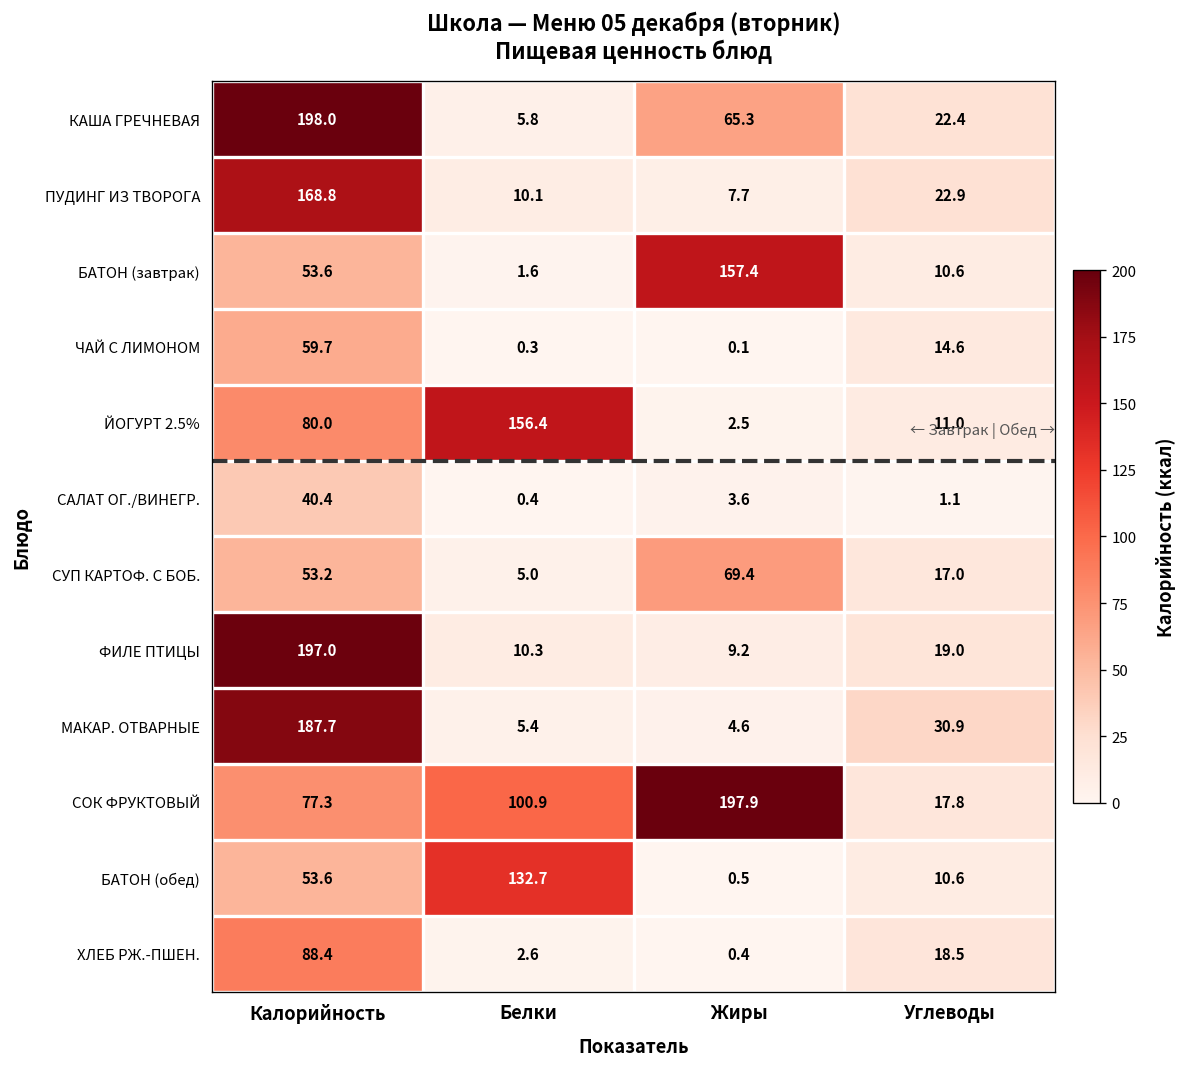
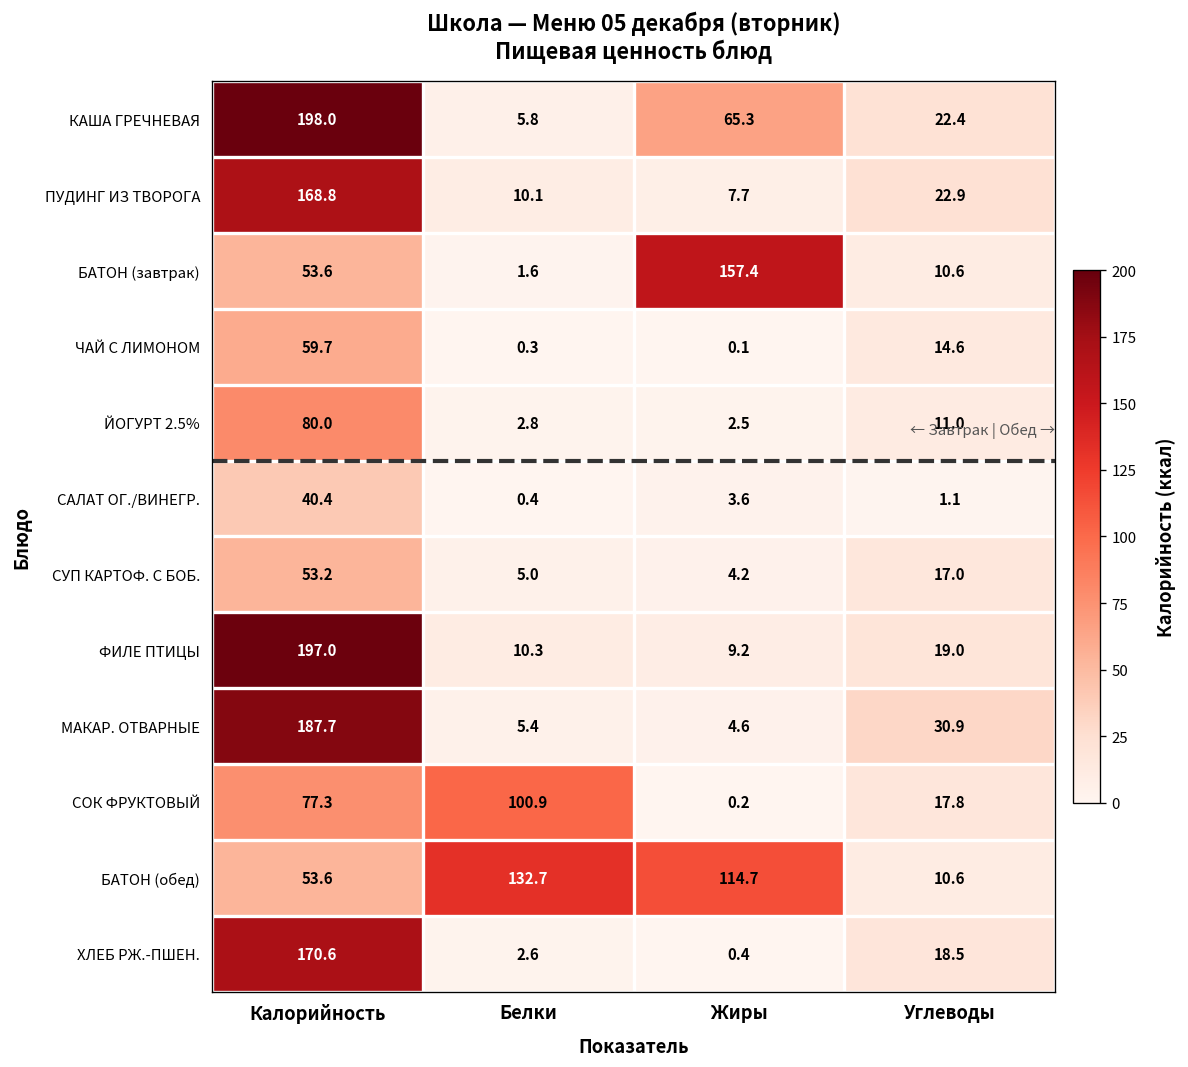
ЙОГУРТ 2.5%, Белки: 156.4 -> 2.8
СУП КАРТОФ. С БОБ., Жиры: 69.4 -> 4.2
СОК ФРУКТОВЫЙ, Жиры: 197.9 -> 0.2
БАТОН (обед), Жиры: 0.5 -> 114.7
ХЛЕБ РЖ.-ПШЕН., Калорийность: 88.4 -> 170.6
